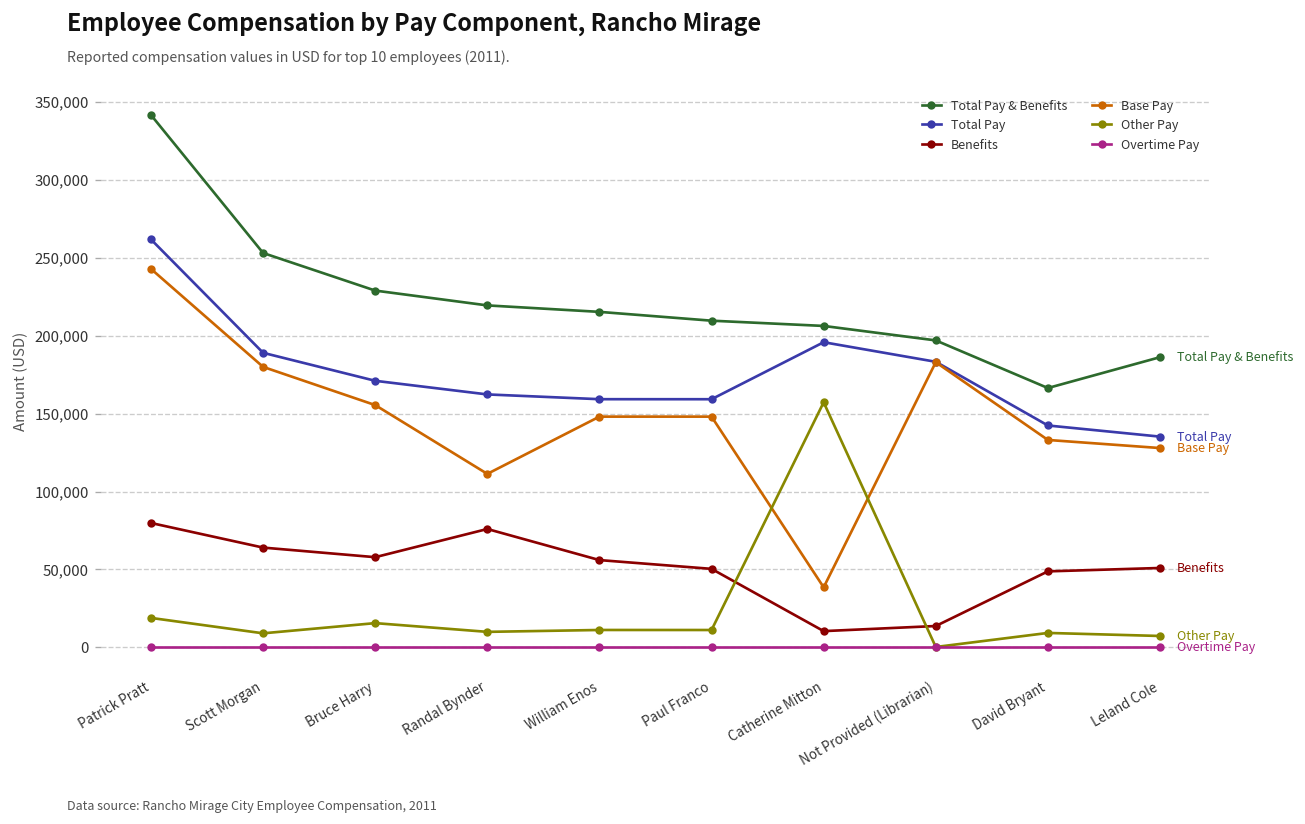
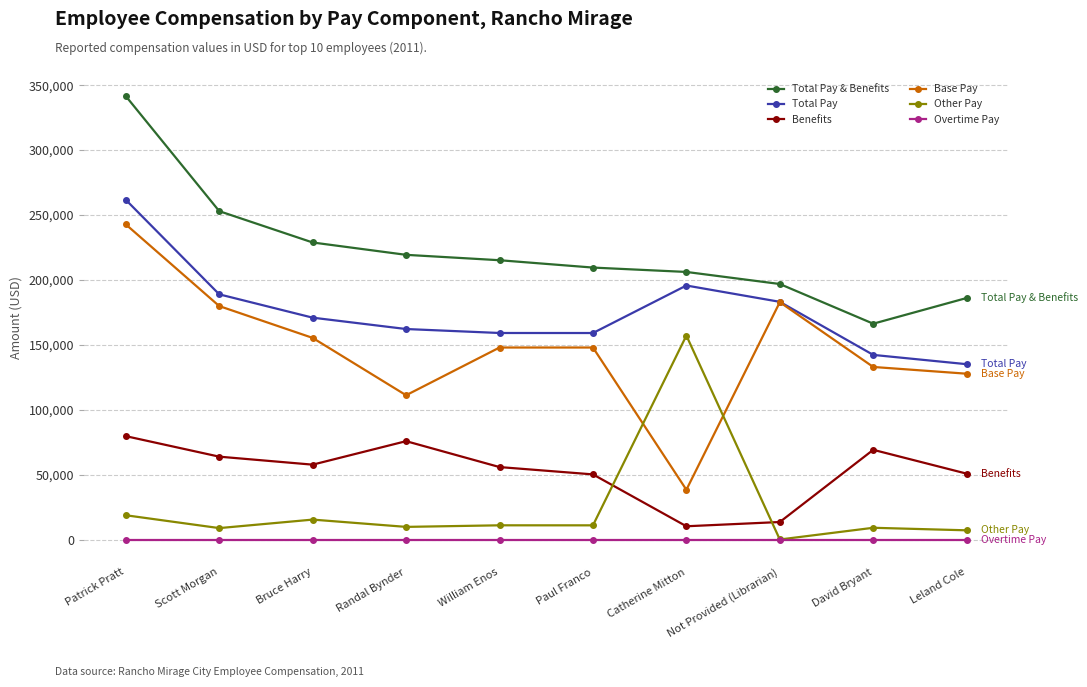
Benefits, David Bryant: 49,000 -> 69,000
